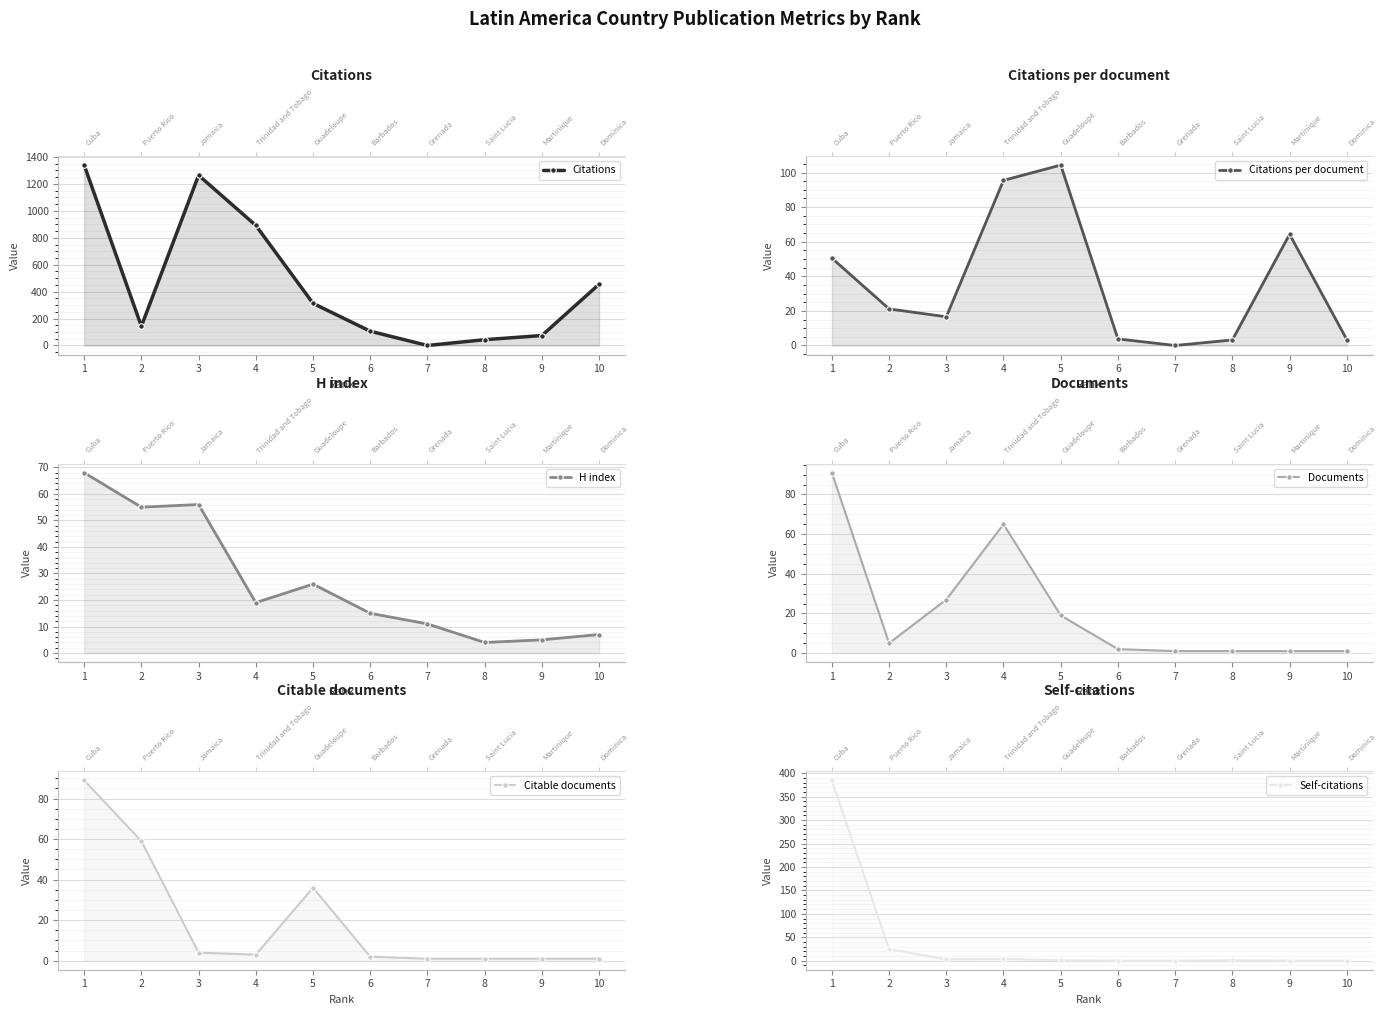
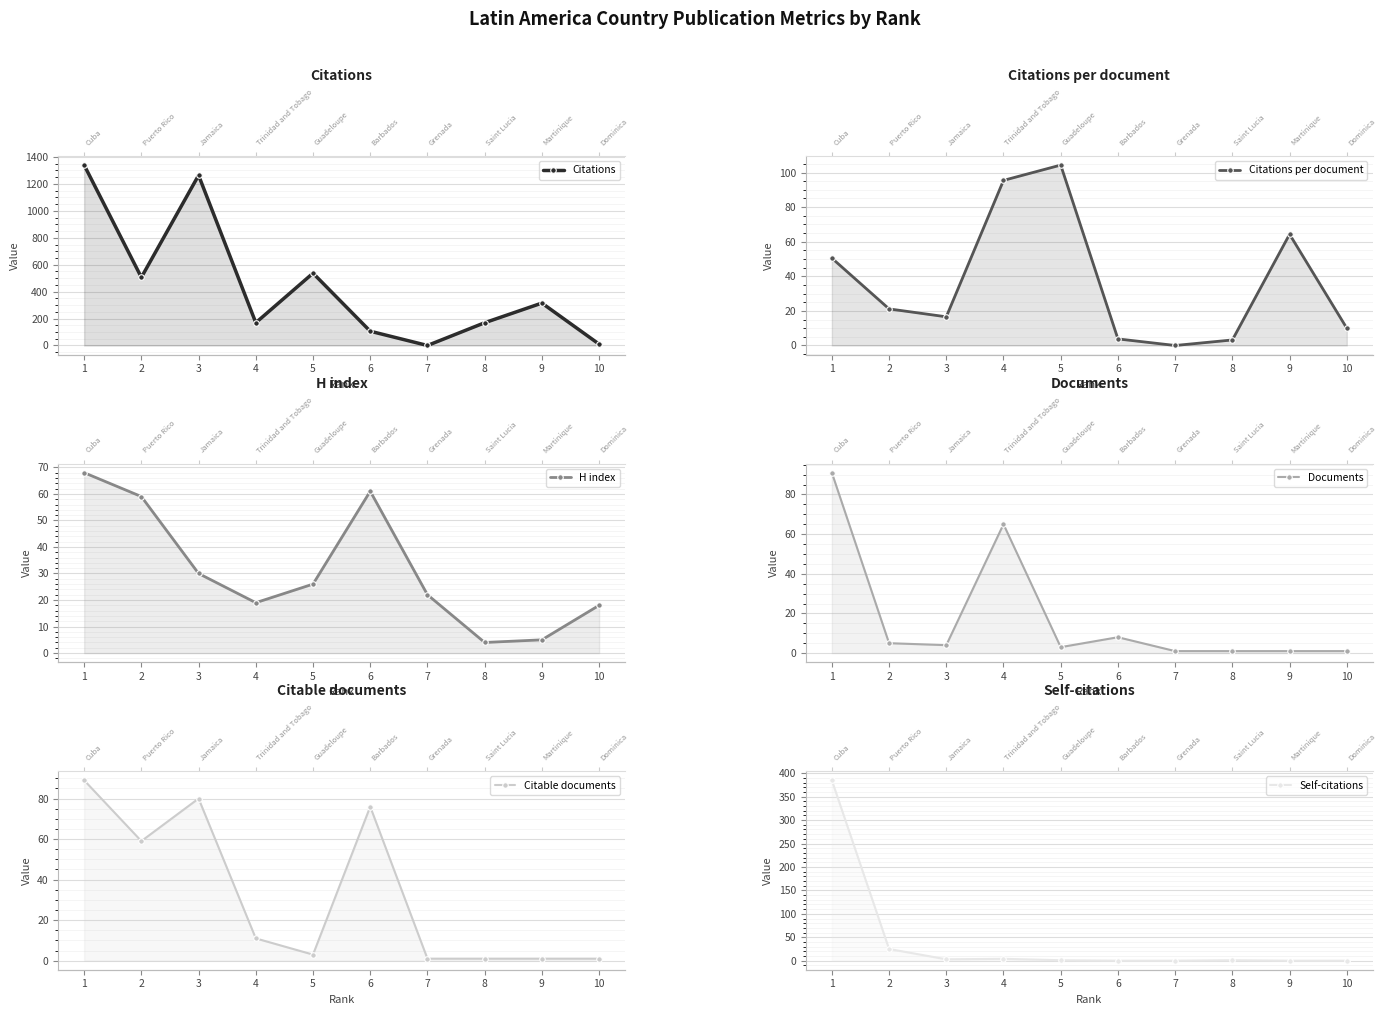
Citations, 2: 140 -> 510
Citations, 4: 890 -> 170
Citations, 5: 310 -> 540
Citations, 8: 40 -> 170
Citations, 9: 70 -> 320
Citations, 10: 460 -> 10
Citations per document, 10: 3 -> 10
H index, 2: 55 -> 59
H index, 3: 56 -> 30
H index, 6: 15 -> 61
H index, 7: 11 -> 22
H index, 10: 7 -> 18
Documents, 3: 27 -> 4
Documents, 5: 19 -> 3
Documents, 6: 2 -> 8
Citable documents, 3: 4 -> 80
Citable documents, 4: 3 -> 11
Citable documents, 5: 36 -> 3
Citable documents, 6: 2 -> 76
